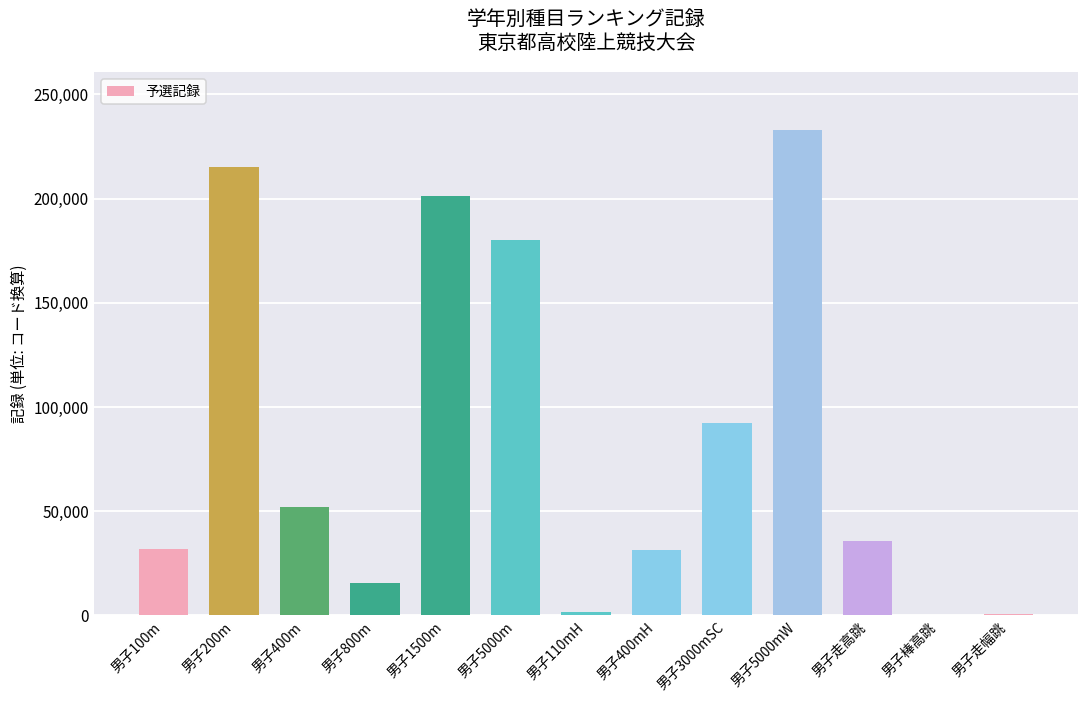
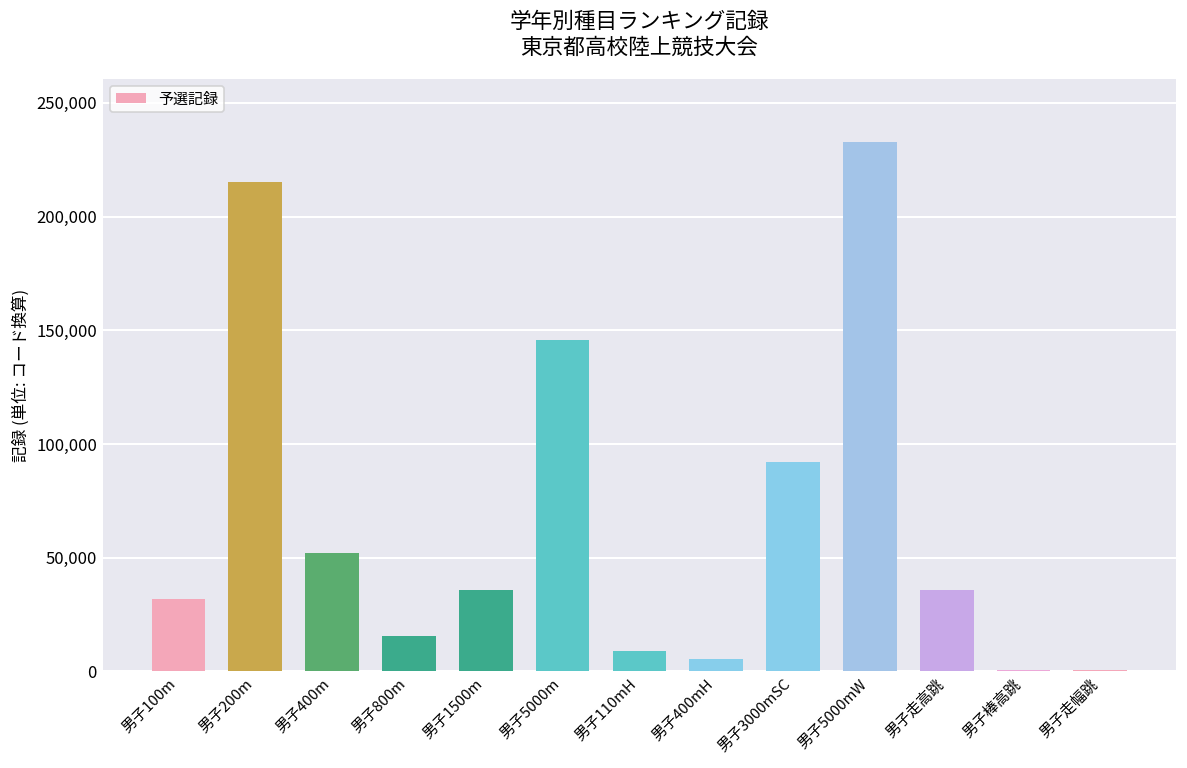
男子1500m: 201,000 -> 36,000
男子5000m: 180,000 -> 146,000
男子110mH: 1,000 -> 9,000
男子400mH: 31,000 -> 6,000
